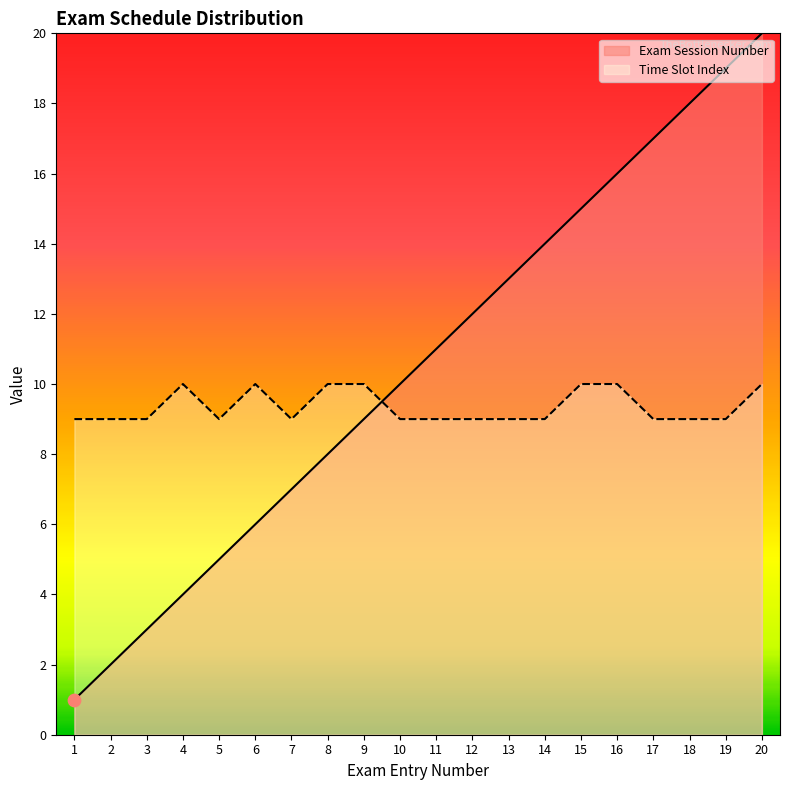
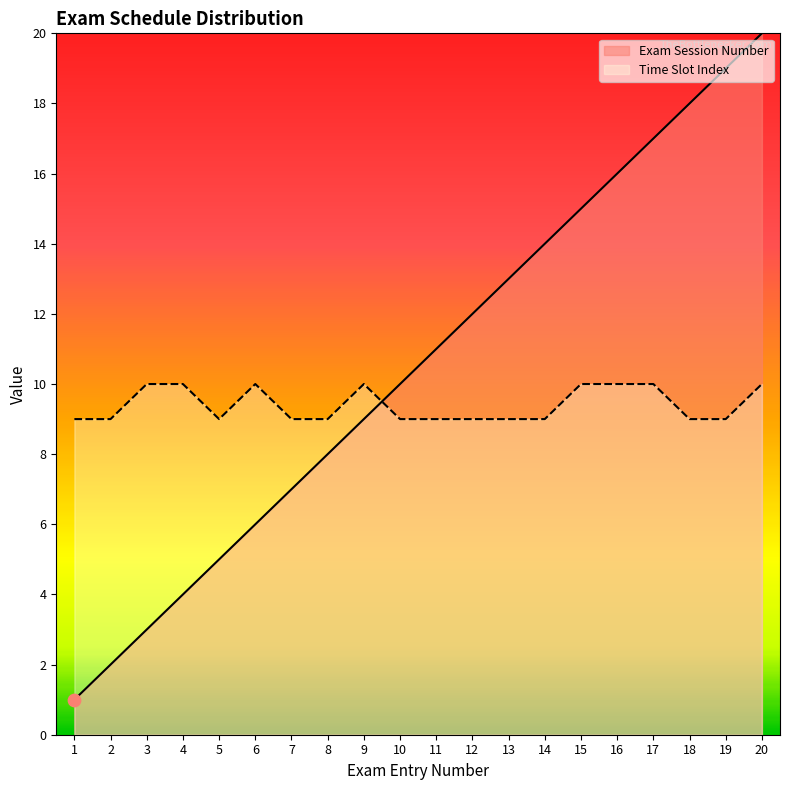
Time Slot Index, 3: 9 -> 10
Time Slot Index, 8: 10 -> 9
Time Slot Index, 17: 9 -> 10
